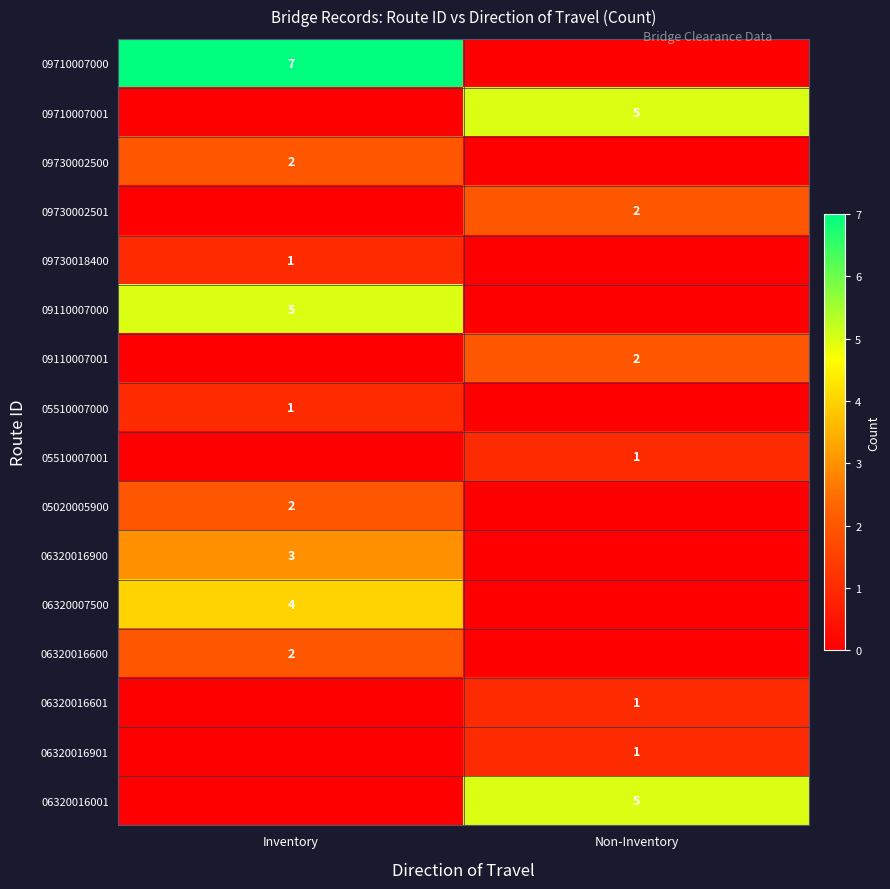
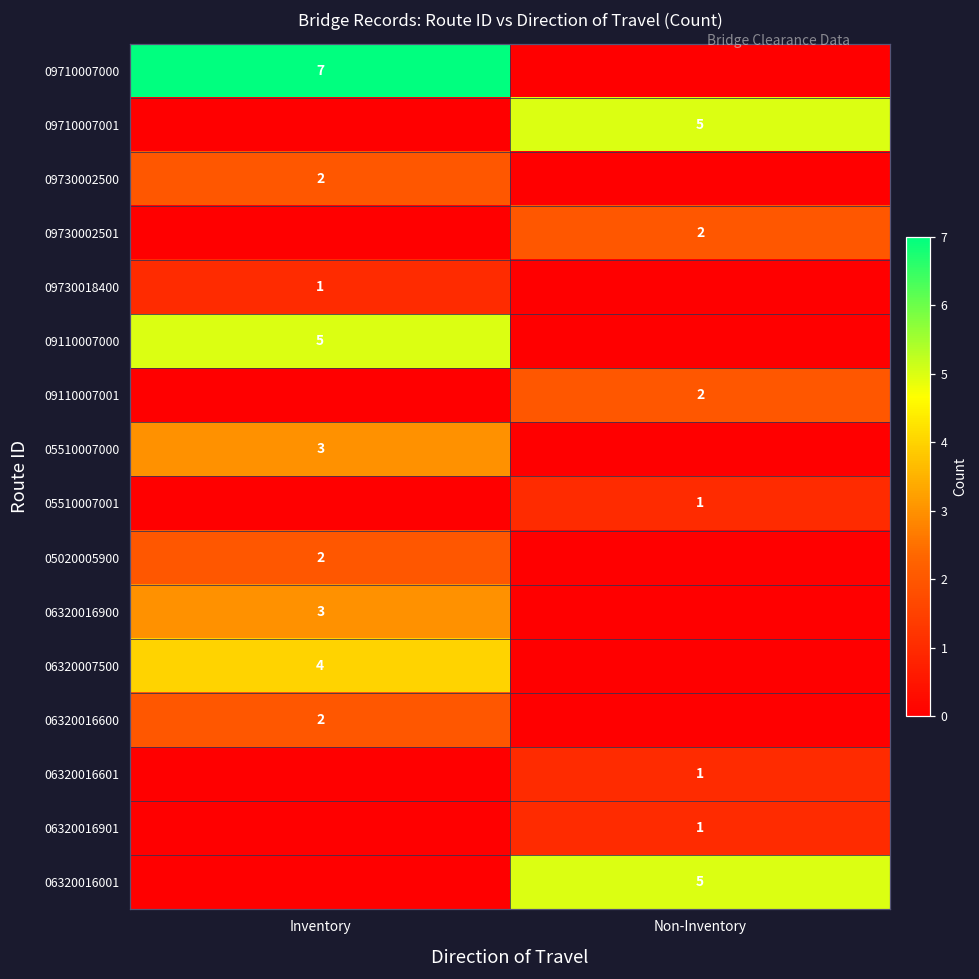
05510007000, Inventory: 1 -> 3
